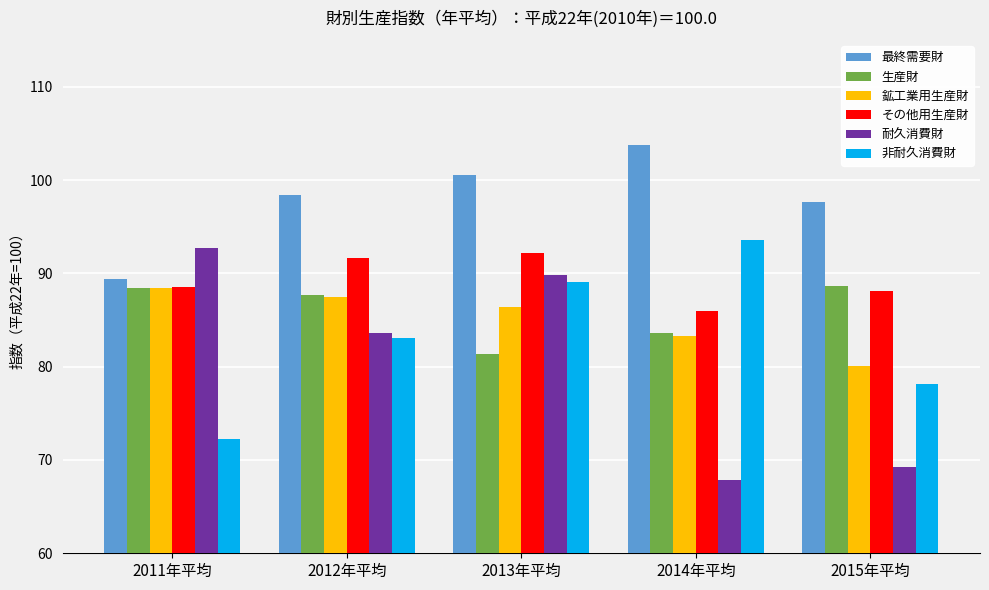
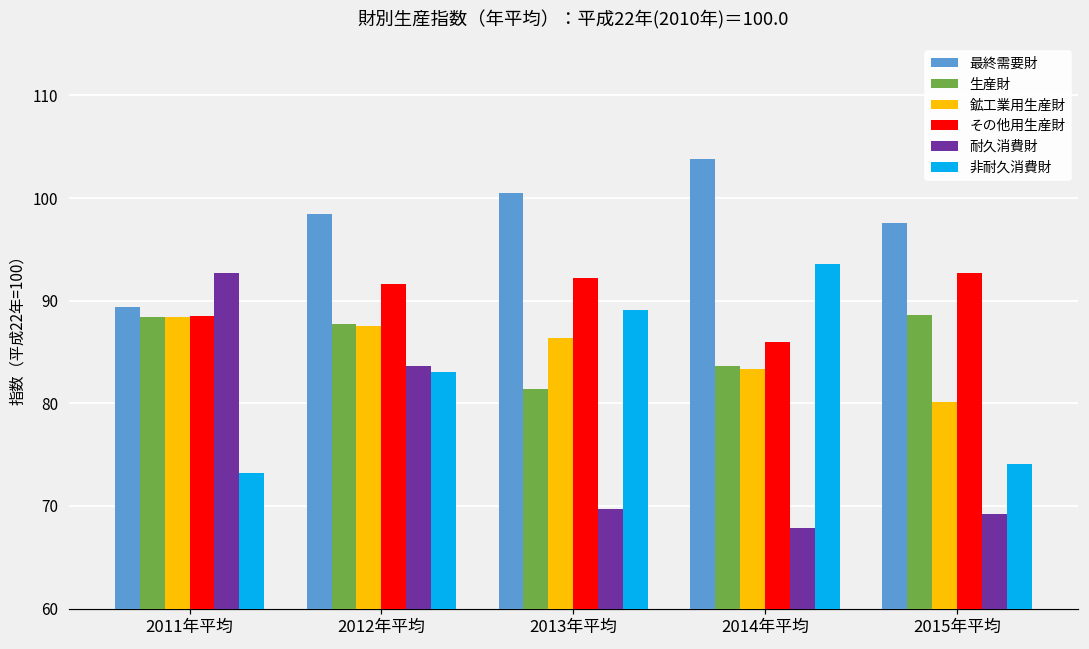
非耐久消費財, 2011年平均: 72 -> 73
耐久消費財, 2013年平均: 90 -> 70
その他用生産財, 2015年平均: 88 -> 93
非耐久消費財, 2015年平均: 78 -> 74
